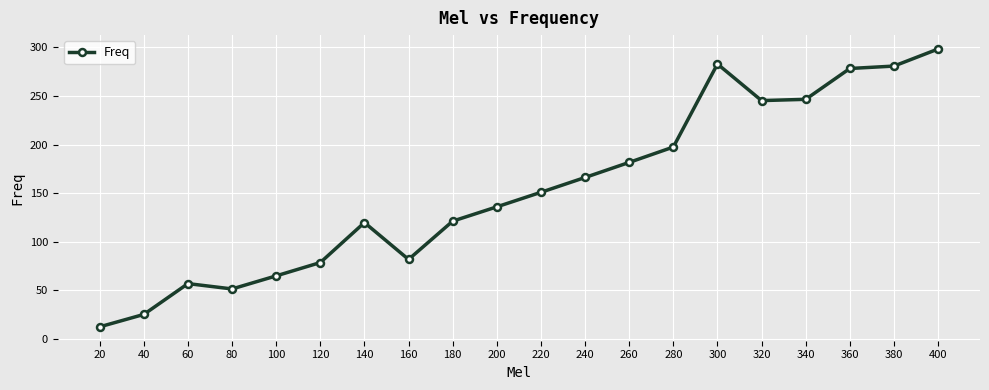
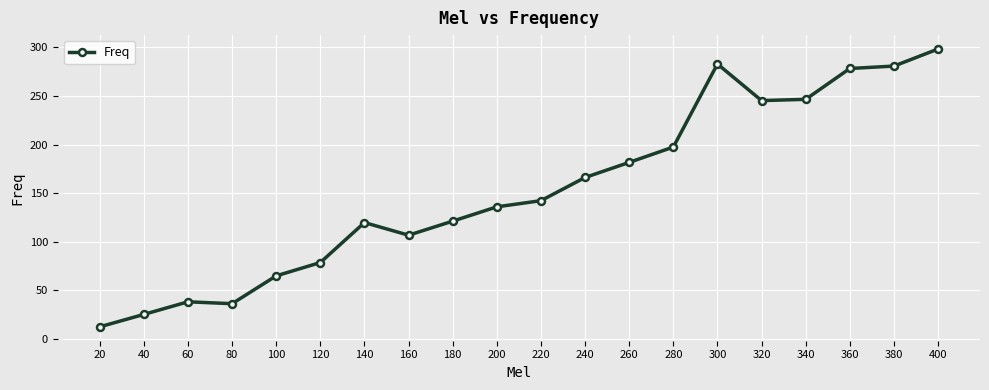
60: 60 -> 40
80: 50 -> 40
160: 80 -> 110
220: 150 -> 140
